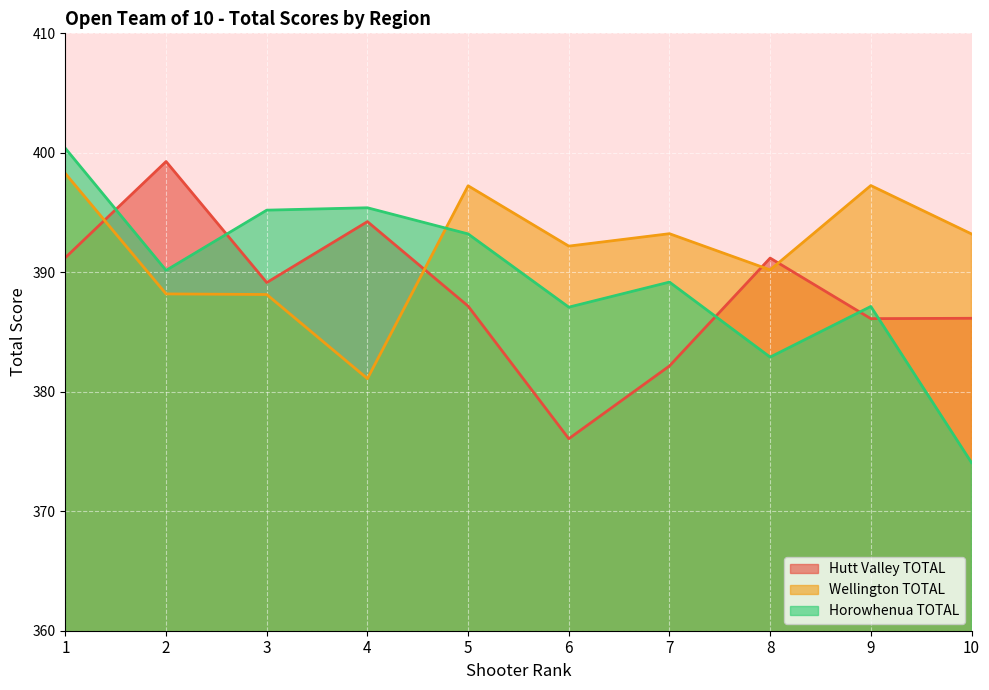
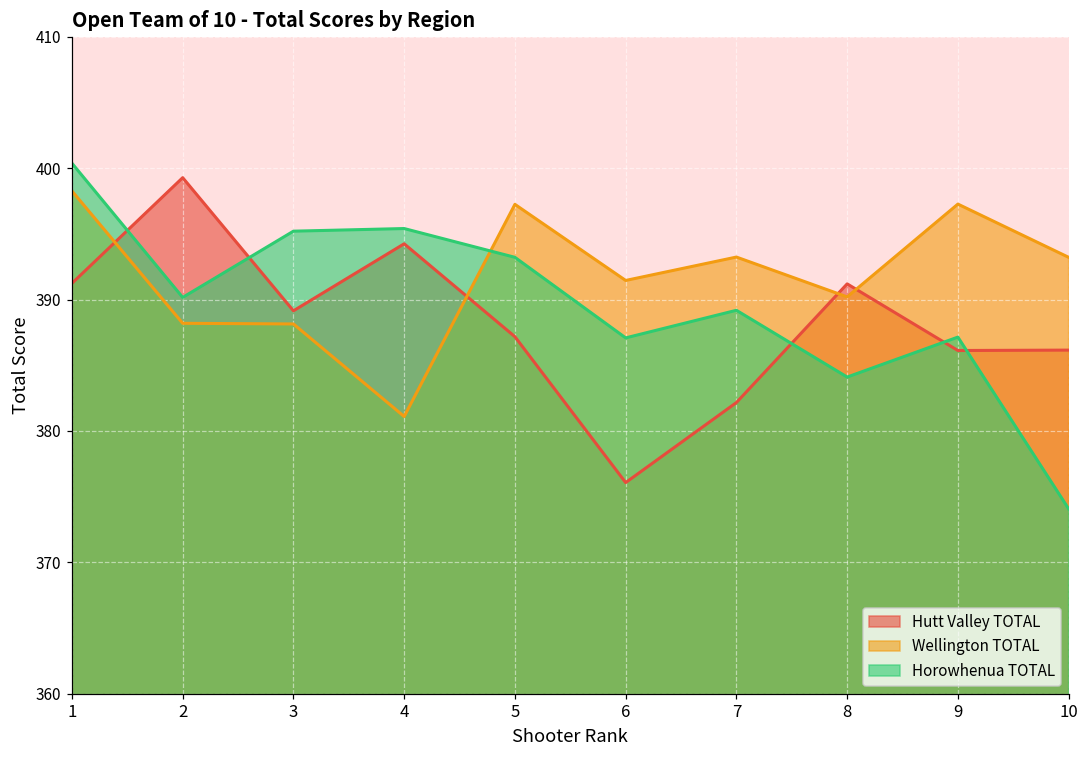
Wellington TOTAL, 6: 392.2 -> 391.5
Horowhenua TOTAL, 8: 382.9 -> 384.1
